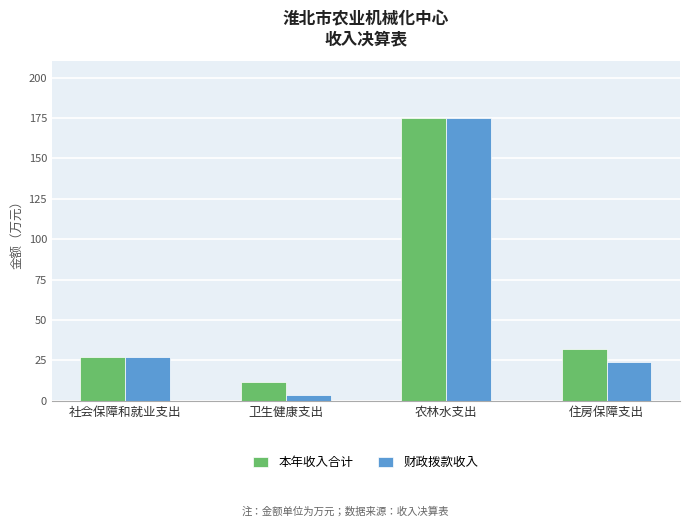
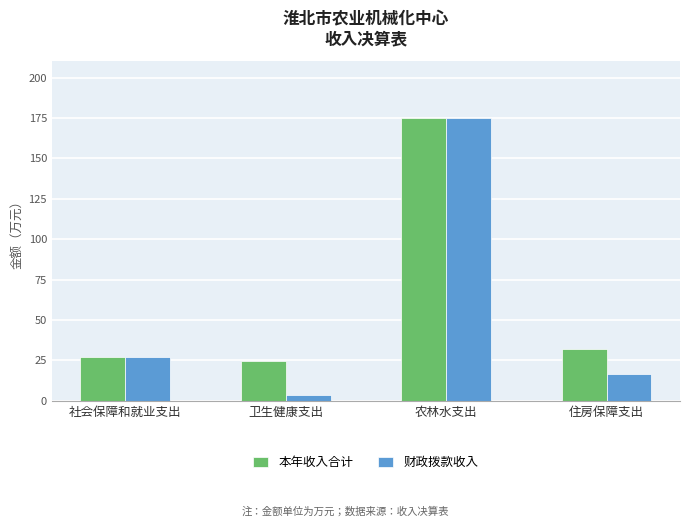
本年收入合计, 卫生健康支出: 12 -> 24
财政拨款收入, 住房保障支出: 24 -> 16
